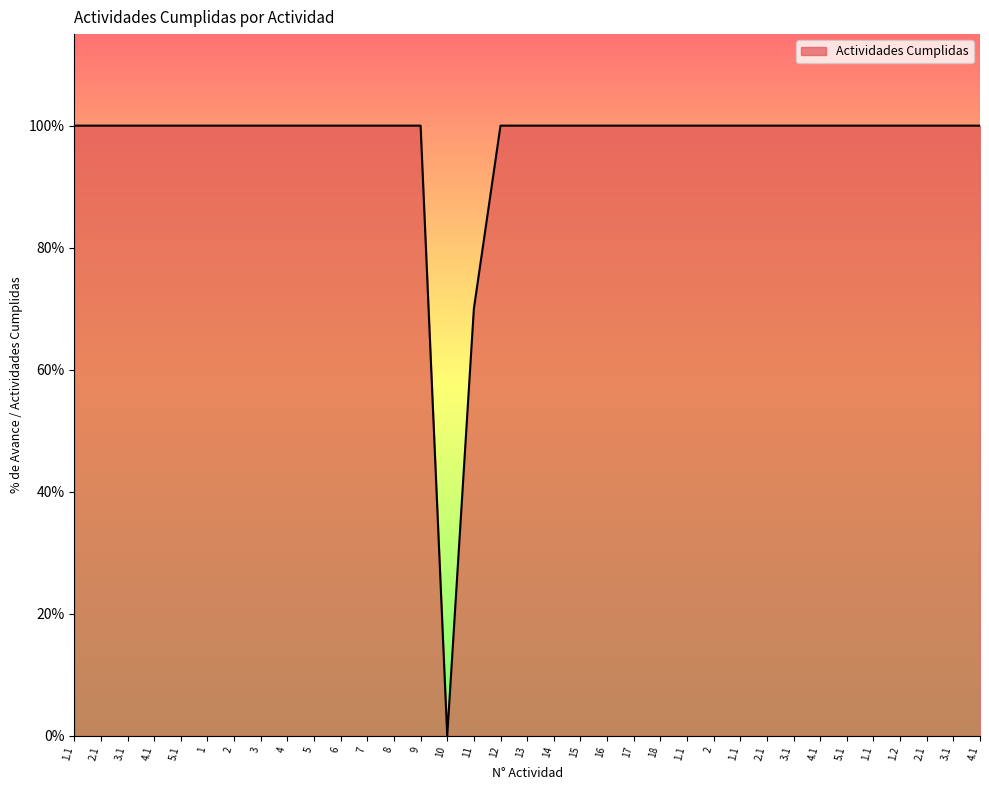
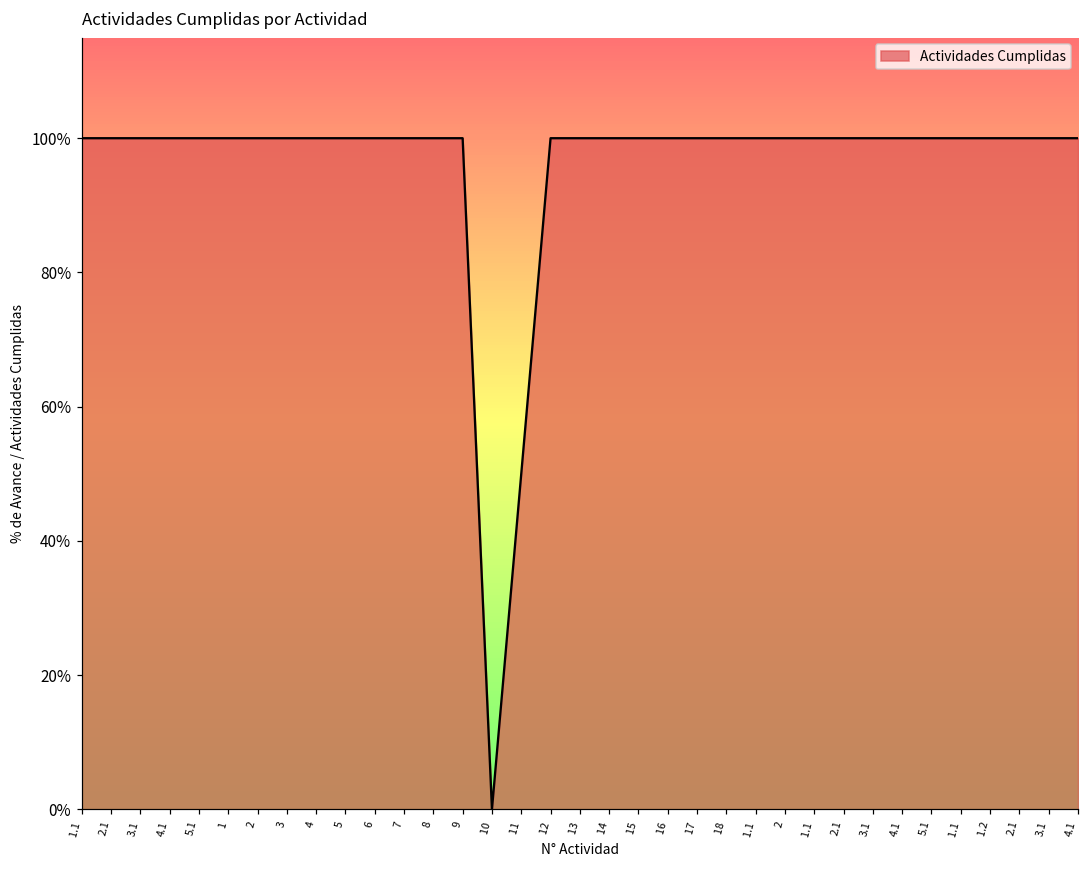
11: 70% -> 50%
